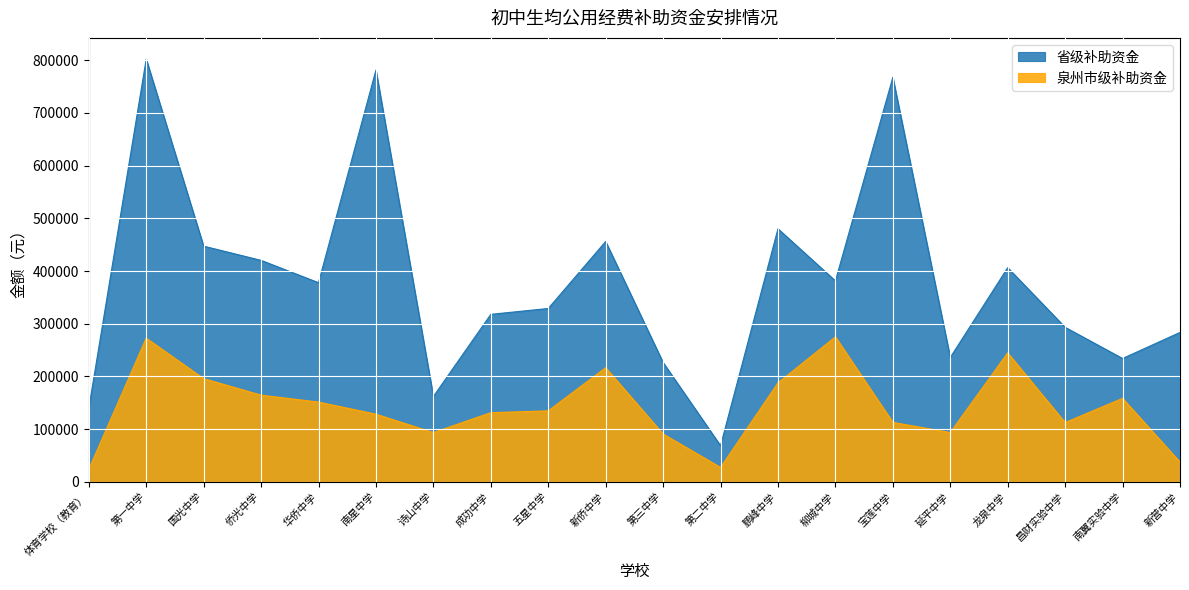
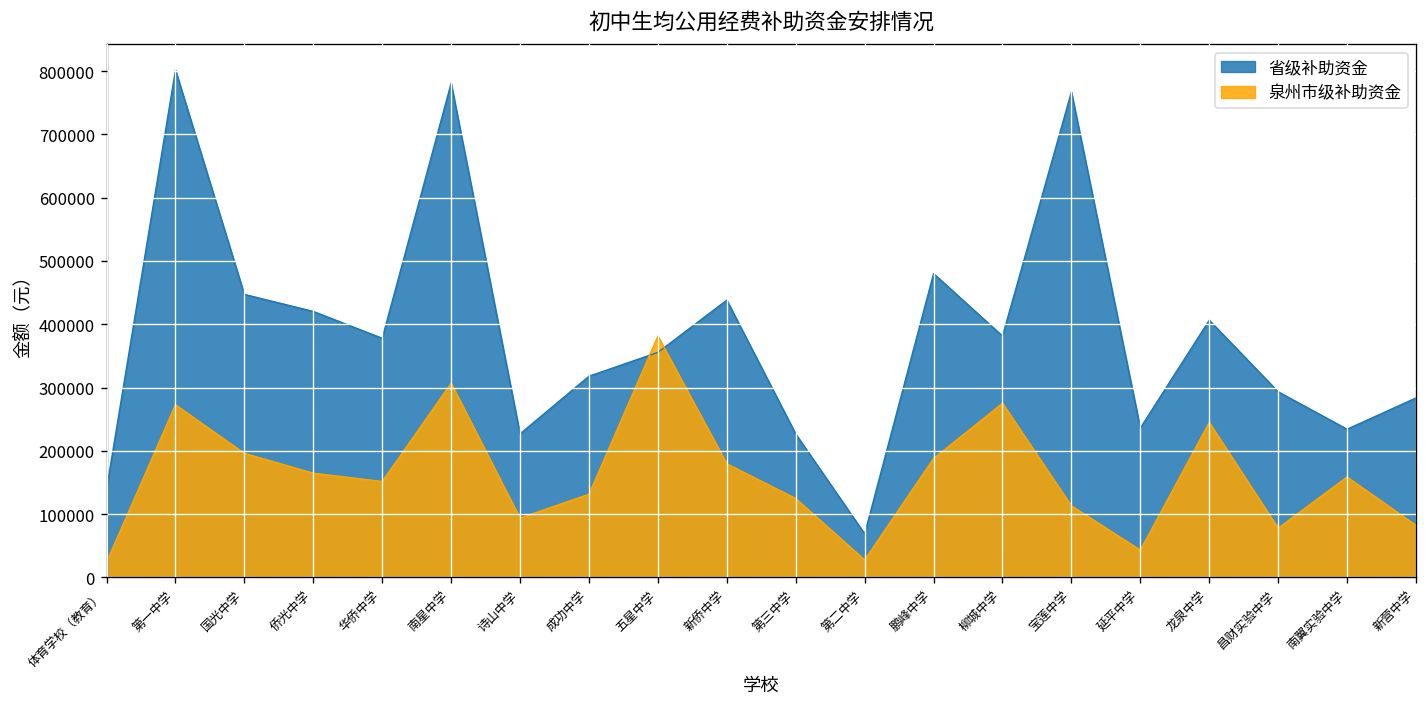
泉州市级补助资金, 南星中学: 130000 -> 310000
省级补助资金, 诗山中学: 160000 -> 230000
省级补助资金, 五星中学: 330000 -> 360000
泉州市级补助资金, 五星中学: 130000 -> 380000
省级补助资金, 新侨中学: 460000 -> 440000
泉州市级补助资金, 新侨中学: 220000 -> 180000
泉州市级补助资金, 第三中学: 90000 -> 120000
泉州市级补助资金, 延平中学: 90000 -> 40000
泉州市级补助资金, 昌财实验中学: 110000 -> 80000
泉州市级补助资金, 新营中学: 40000 -> 80000
